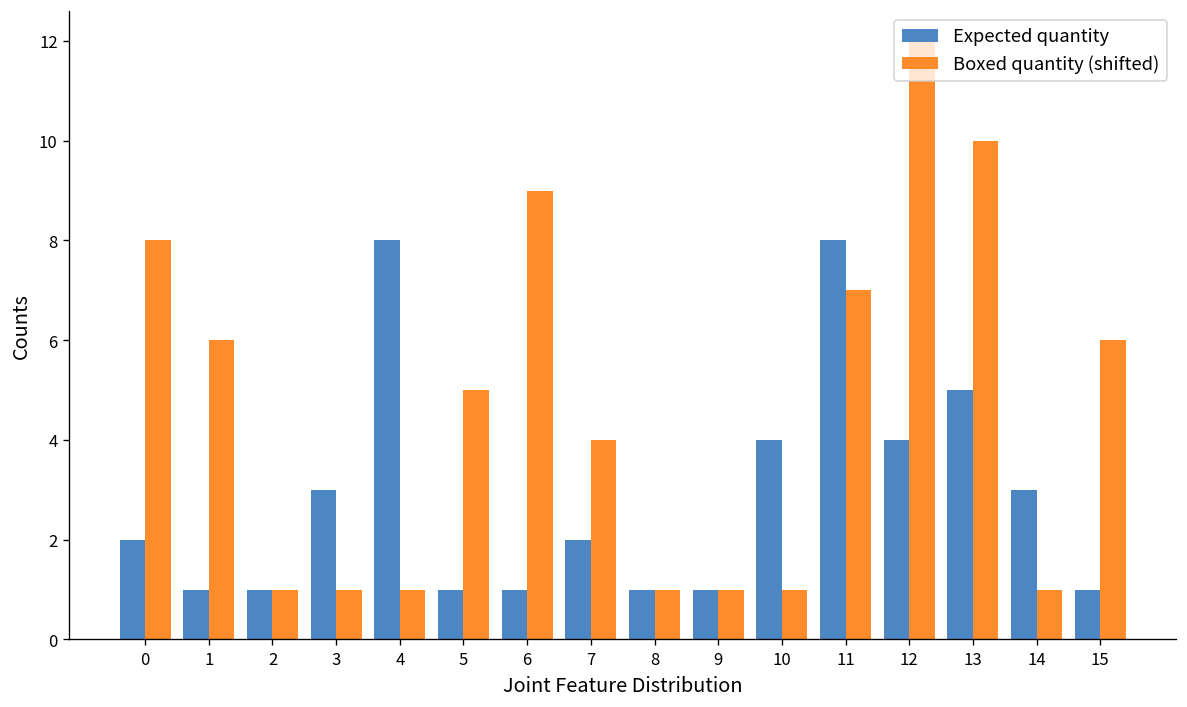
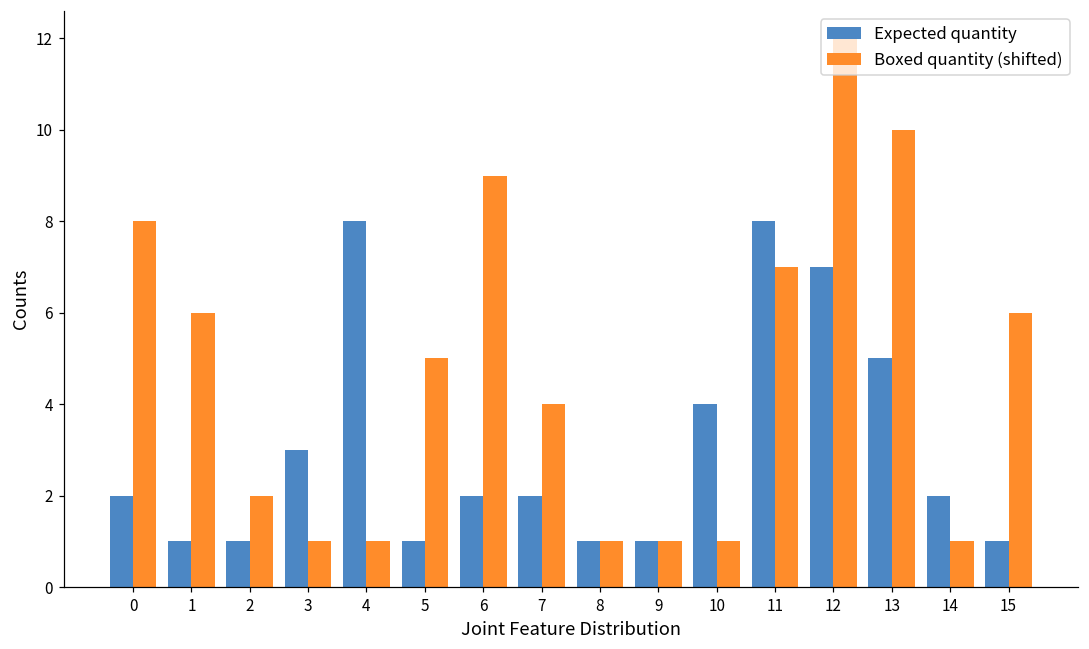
Boxed quantity (shifted), 2: 1 -> 2
Expected quantity, 6: 1 -> 2
Expected quantity, 12: 4 -> 7
Expected quantity, 14: 3 -> 2
